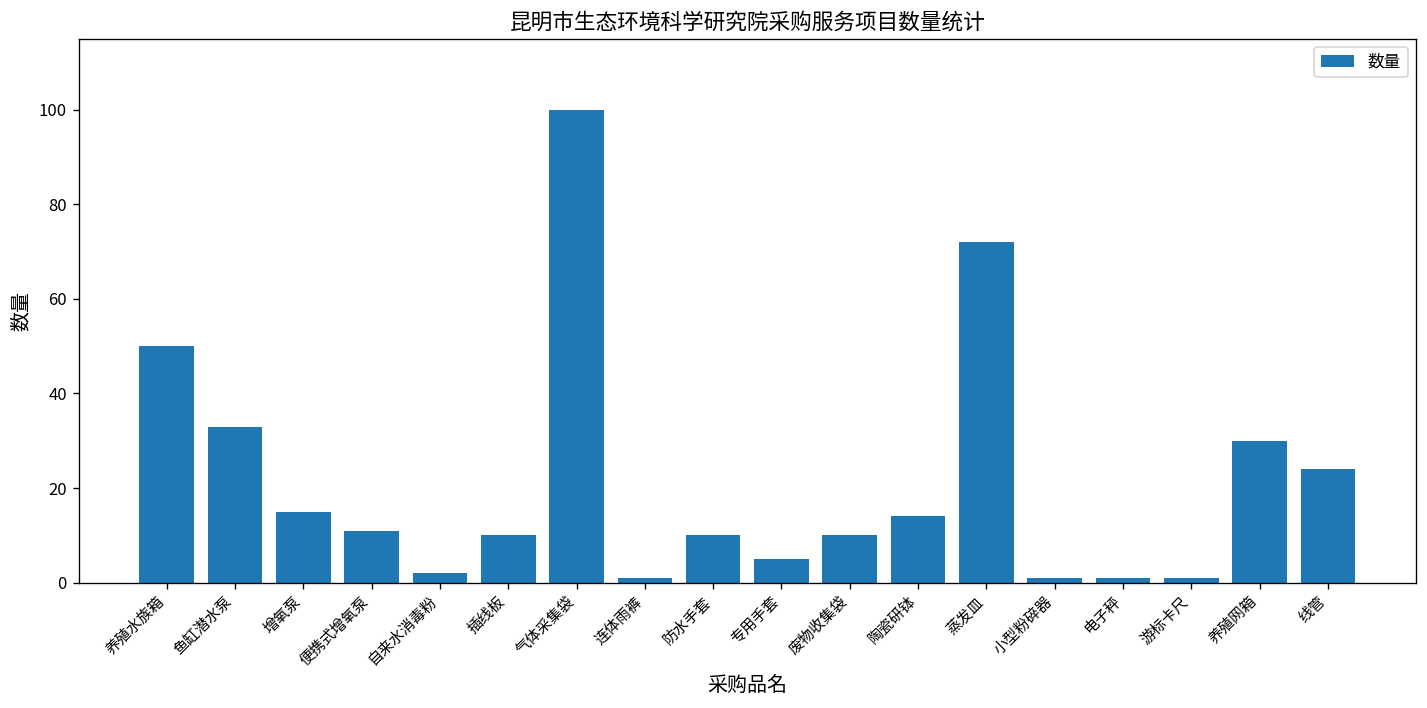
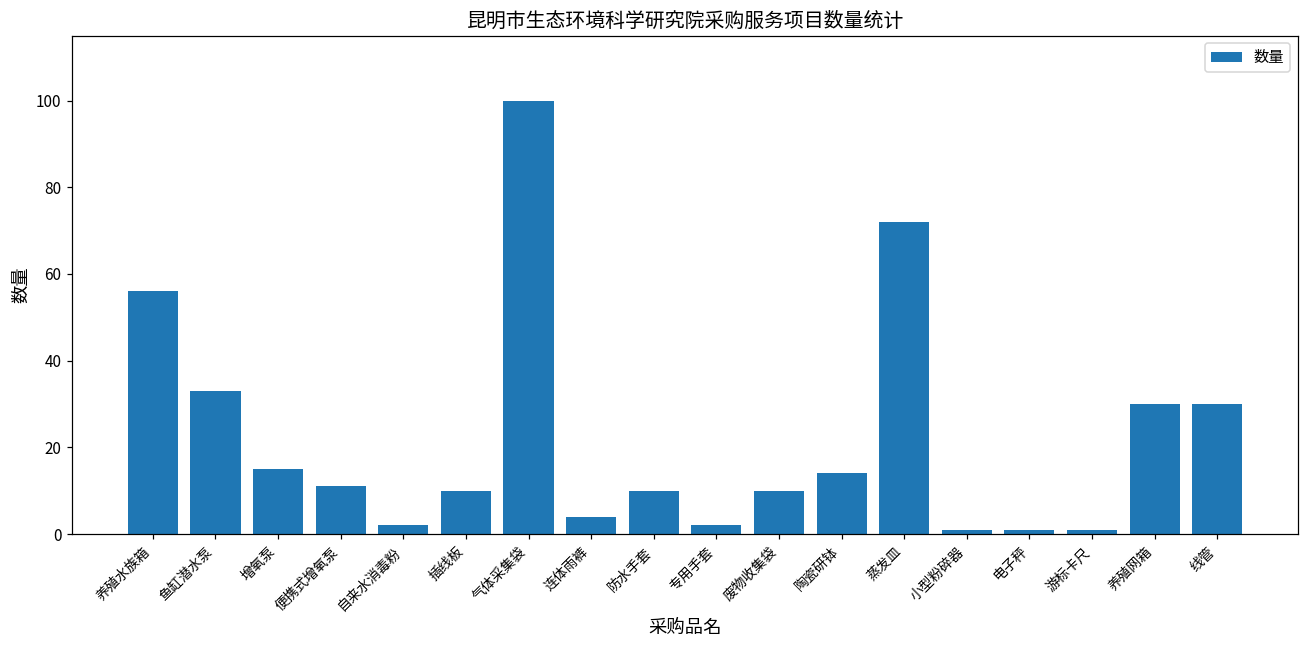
养殖水族箱: 50 -> 56
连体雨裤: 1 -> 4
专用手套: 5 -> 2
线管: 24 -> 30
